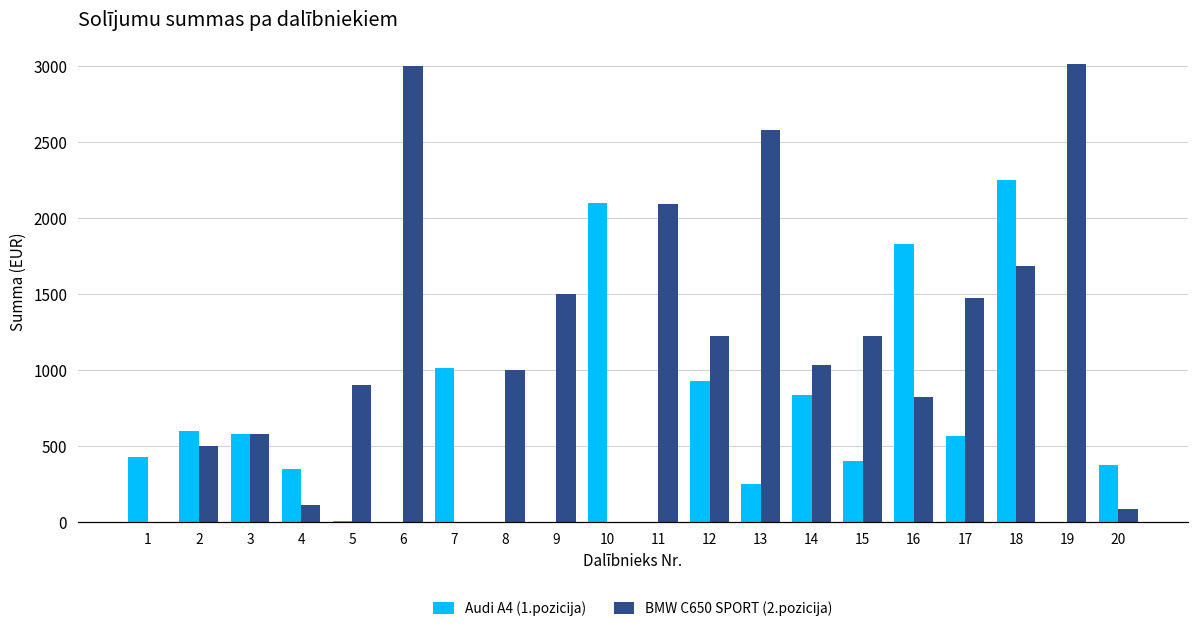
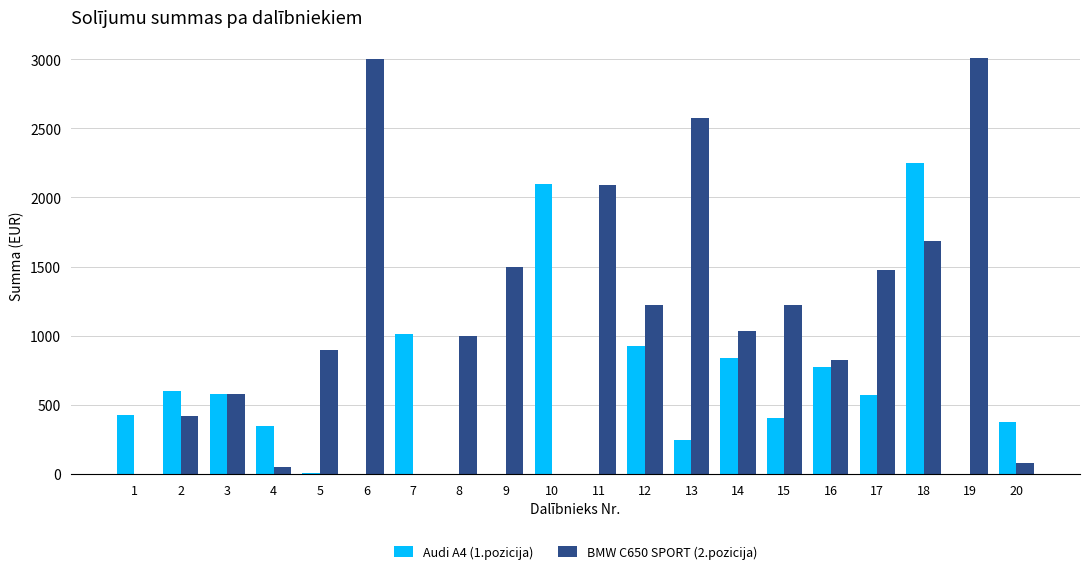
BMW C650 SPORT (2.pozicija), 2: 500 -> 420
BMW C650 SPORT (2.pozicija), 4: 110 -> 50
Audi A4 (1.pozicija), 16: 1830 -> 780
